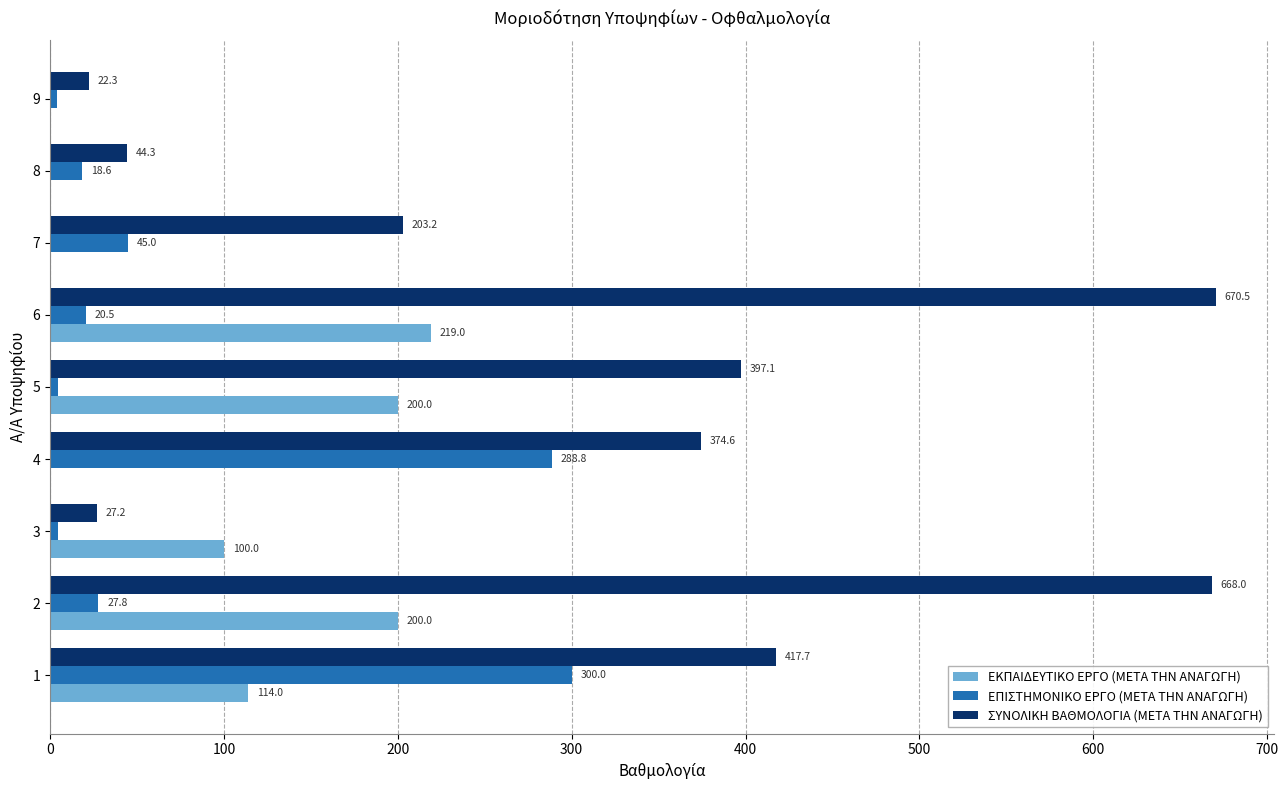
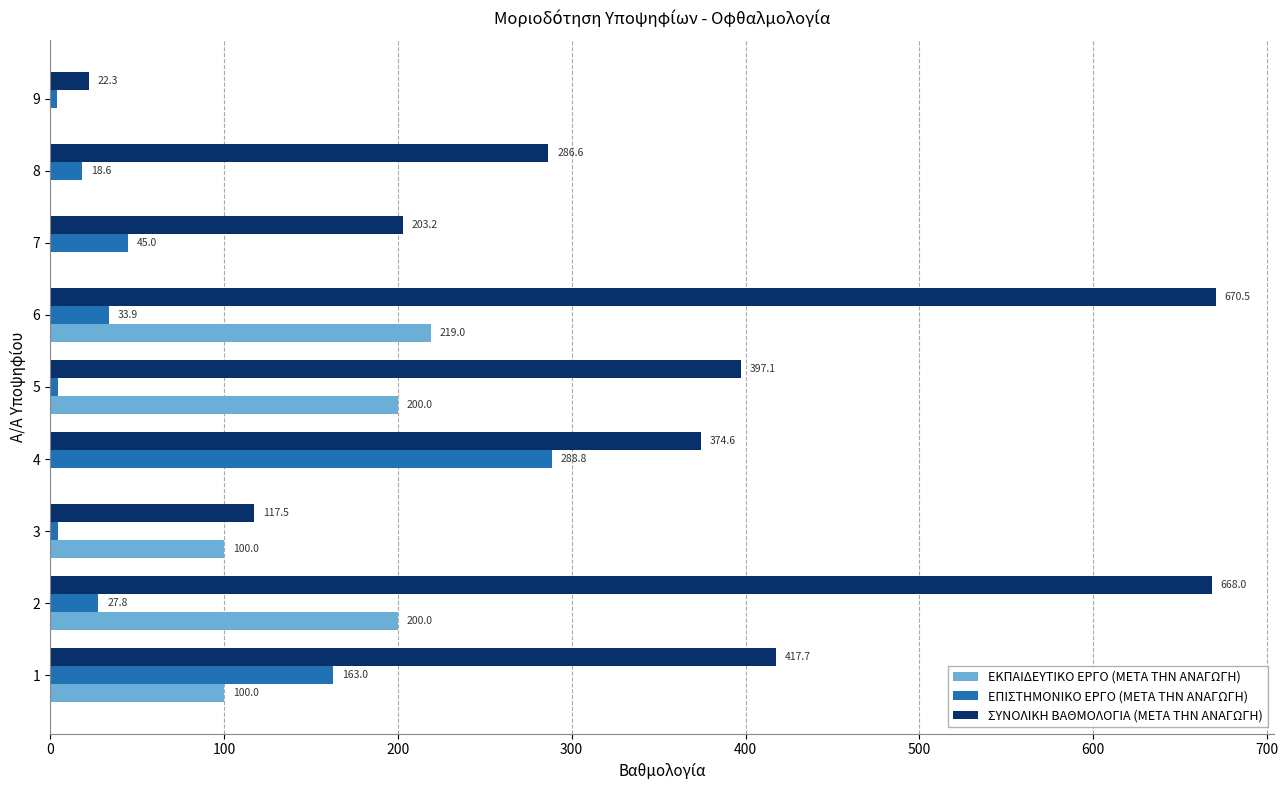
ΣΥΝΟΛΙΚΗ ΒΑΘΜΟΛΟΓΙΑ (ΜΕΤΑ ΤΗΝ ΑΝΑΓΩΓΗ), 8: 44.3 -> 286.6
ΕΠΙΣΤΗΜΟΝΙΚΟ ΕΡΓΟ (ΜΕΤΑ ΤΗΝ ΑΝΑΓΩΓΗ), 6: 20.5 -> 33.9
ΣΥΝΟΛΙΚΗ ΒΑΘΜΟΛΟΓΙΑ (ΜΕΤΑ ΤΗΝ ΑΝΑΓΩΓΗ), 3: 27.2 -> 117.5
ΕΠΙΣΤΗΜΟΝΙΚΟ ΕΡΓΟ (ΜΕΤΑ ΤΗΝ ΑΝΑΓΩΓΗ), 1: 300.0 -> 163.0
ΕΚΠΑΙΔΕΥΤΙΚΟ ΕΡΓΟ (ΜΕΤΑ ΤΗΝ ΑΝΑΓΩΓΗ), 1: 114.0 -> 100.0
